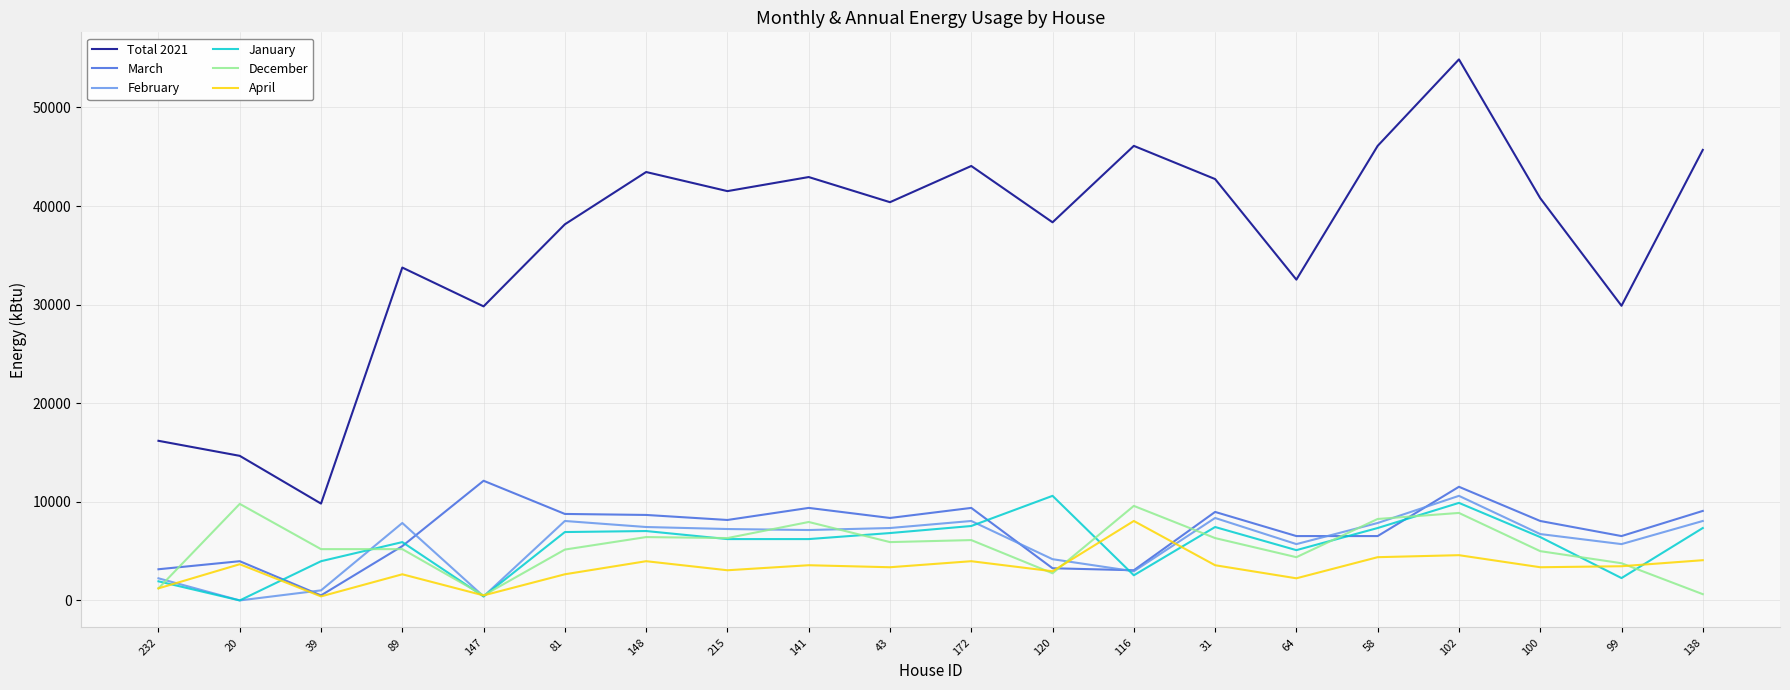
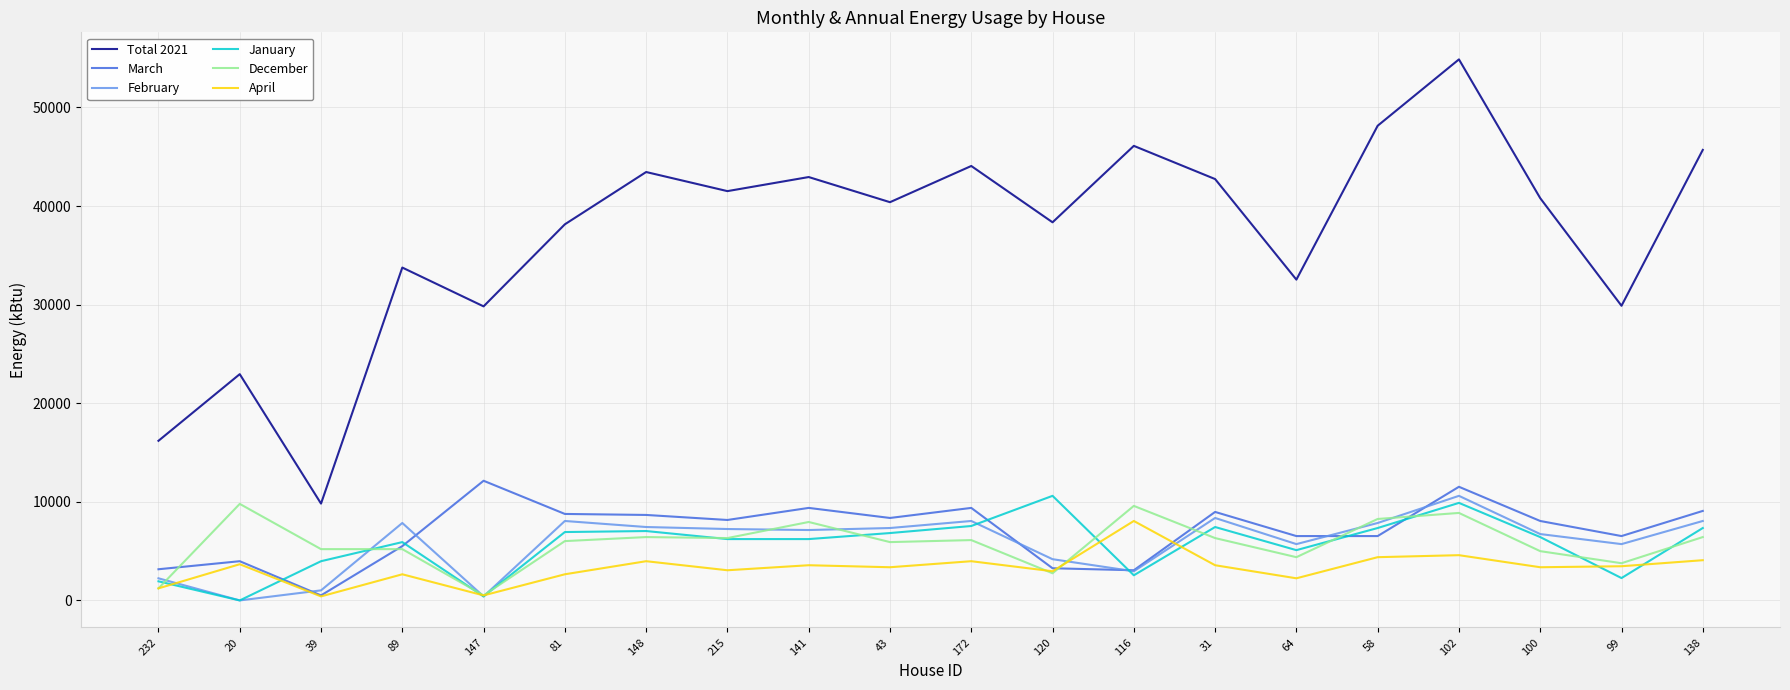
Total 2021, 20: 15000 -> 23000
December, 81: 5000 -> 6000
Total 2021, 58: 46000 -> 48000
December, 138: 1000 -> 6000
